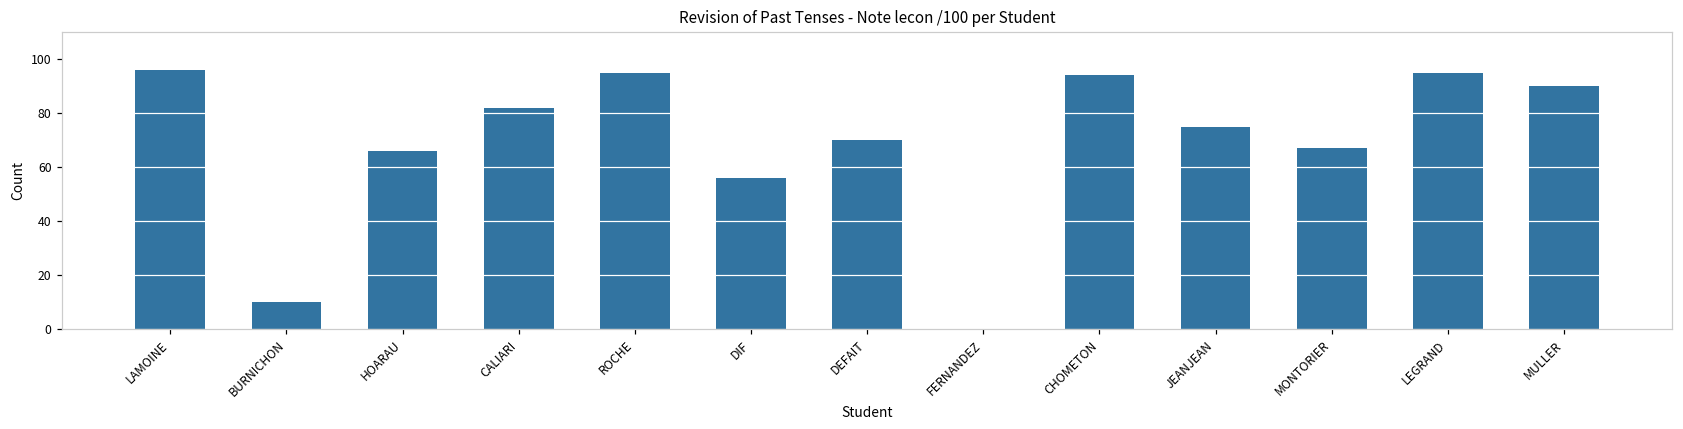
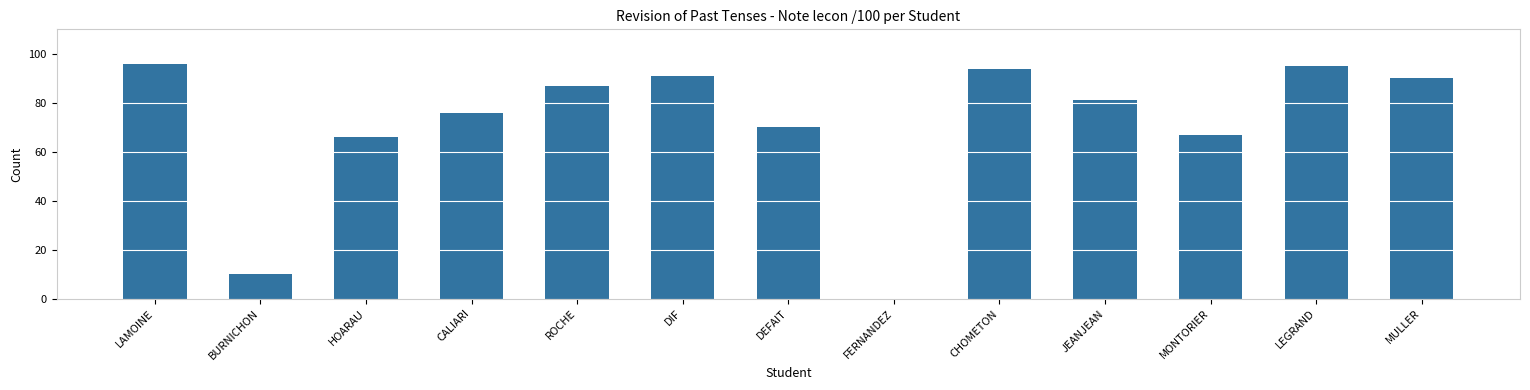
CALIARI: 82 -> 76
ROCHE: 95 -> 87
DIF: 56 -> 91
JEANJEAN: 75 -> 81
